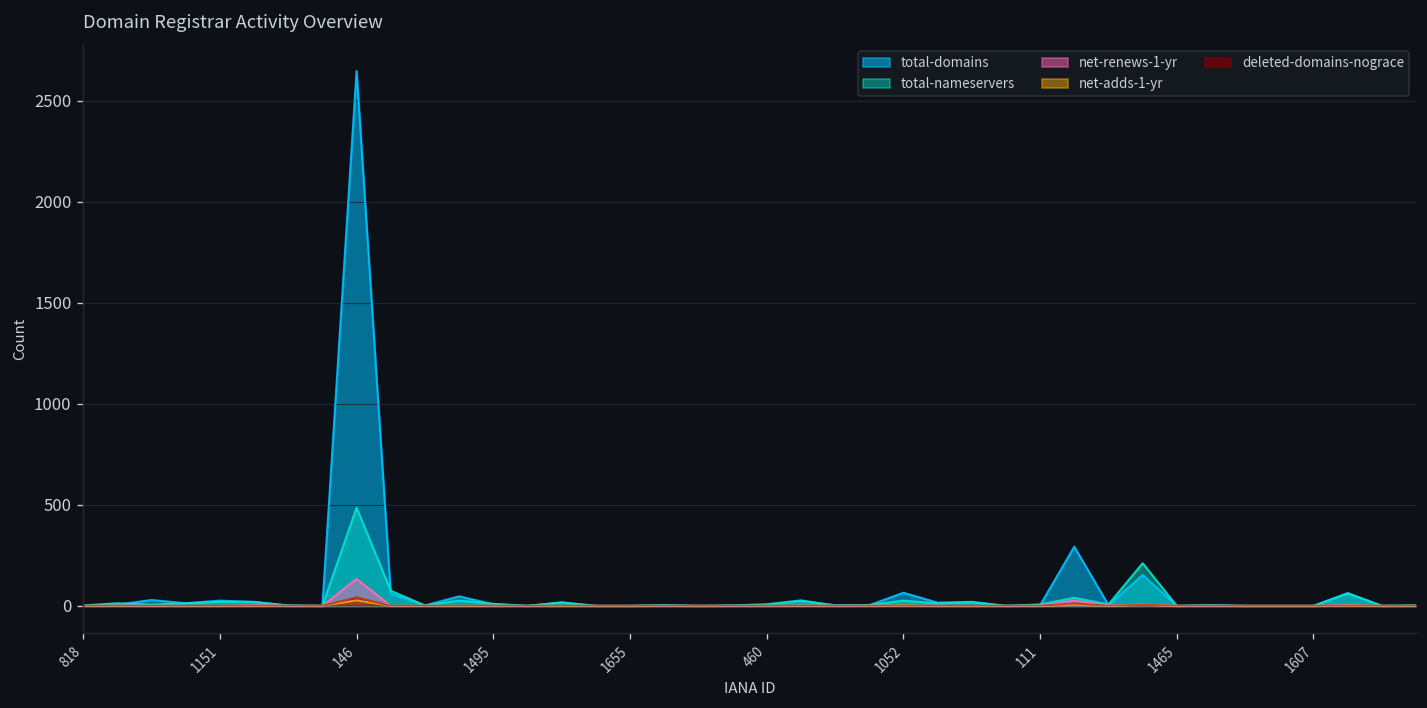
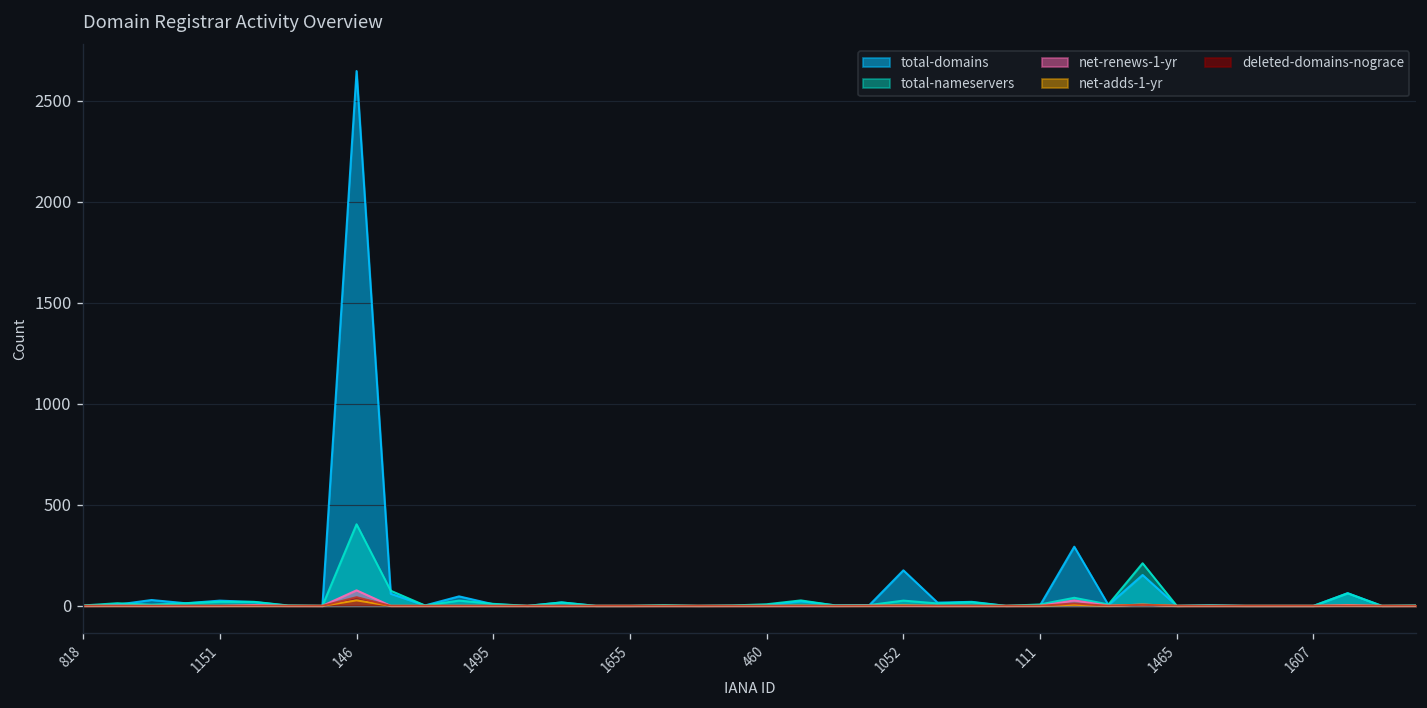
total-nameservers, 146: 490 -> 400
net-renews-1-yr, 146: 130 -> 80
total-domains, 1052: 70 -> 180
